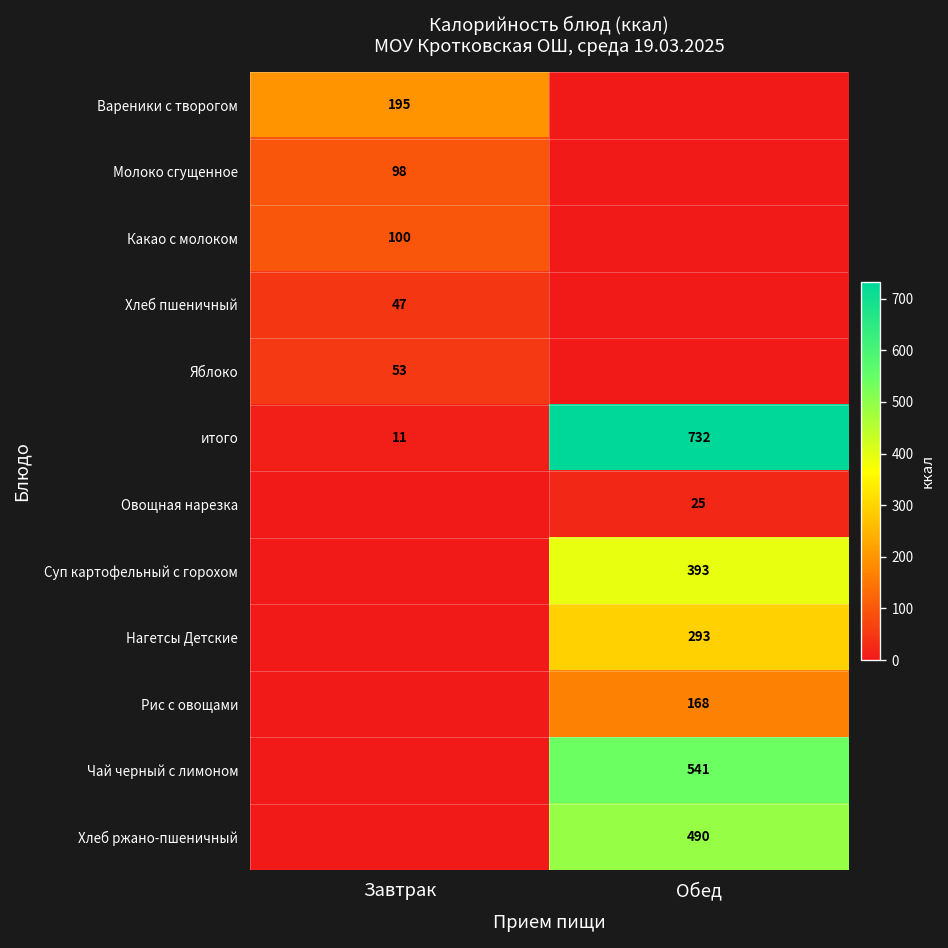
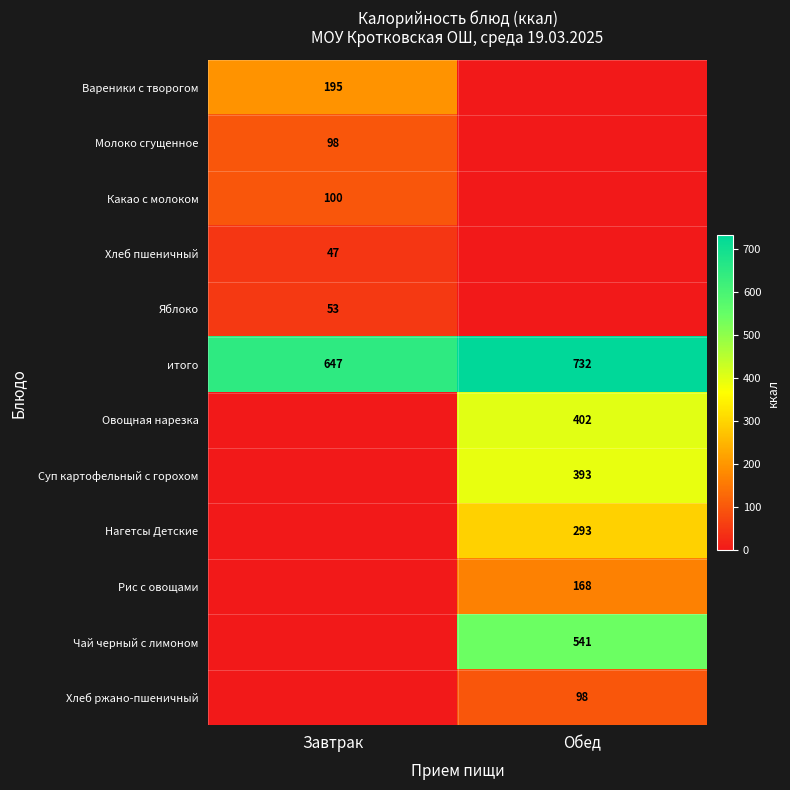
итого, Завтрак: 11 -> 647
Овощная нарезка, Обед: 25 -> 402
Хлеб ржано-пшеничный, Обед: 490 -> 98
